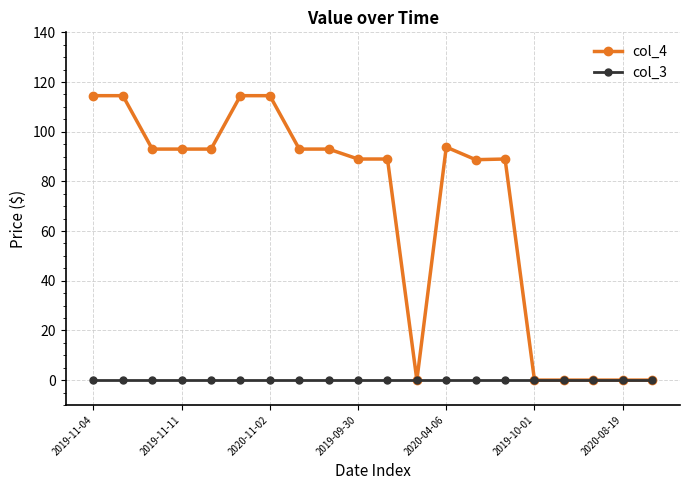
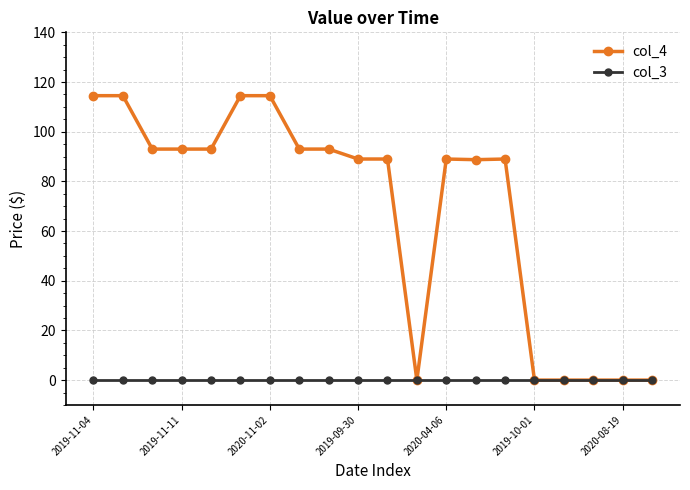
col_4, 2020-04-06: 94 -> 89
